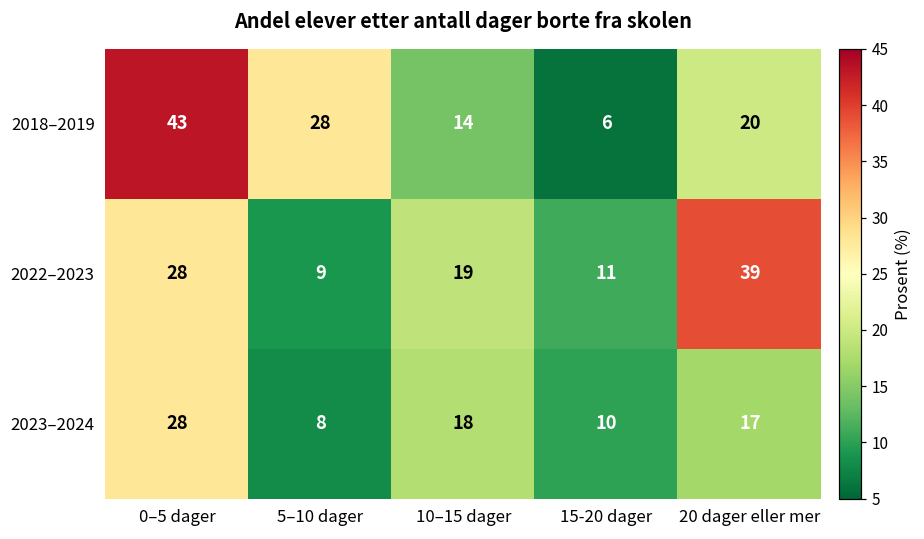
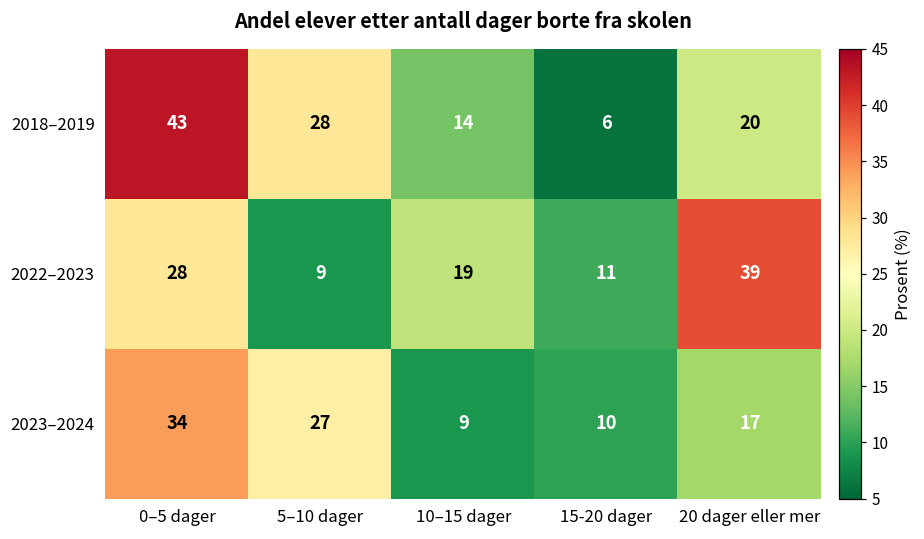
2023–2024, 0–5 dager: 28 -> 34
2023–2024, 5–10 dager: 8 -> 27
2023–2024, 10–15 dager: 18 -> 9
